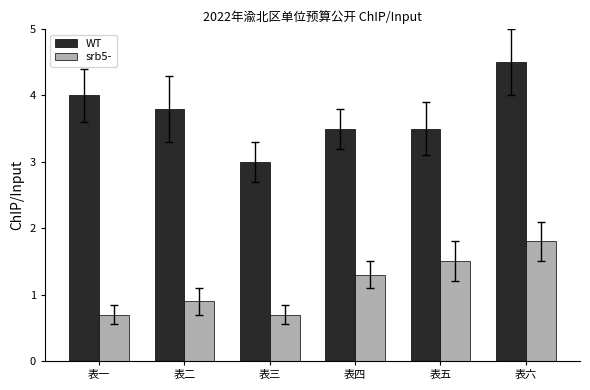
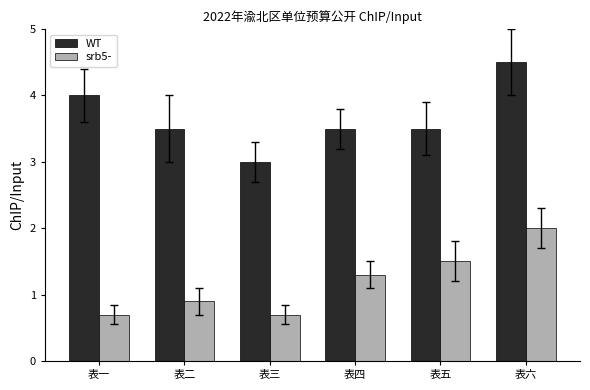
WT, 表二: 3.8 -> 3.5
srb5-, 表六: 1.8 -> 2.0
